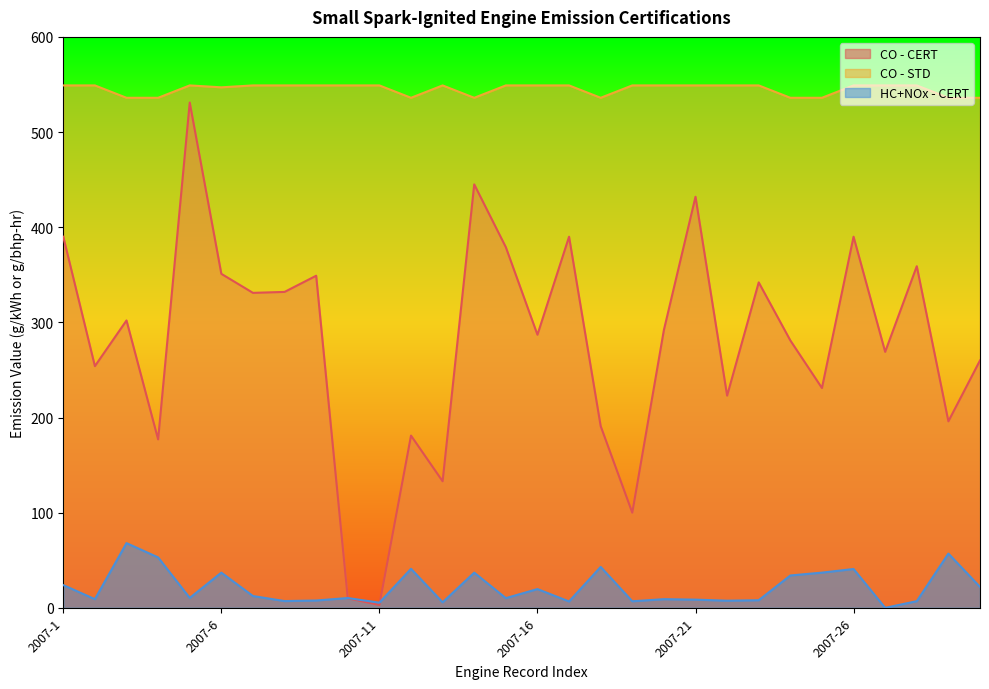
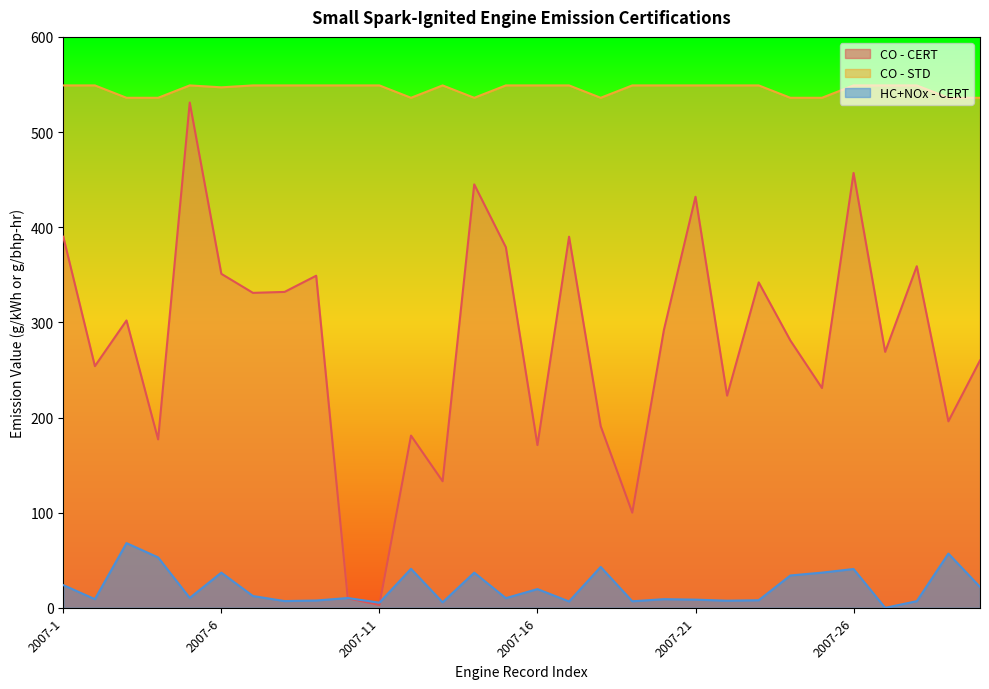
CO - CERT, 2007-16: 290 -> 170
CO - CERT, 2007-26: 390 -> 460
